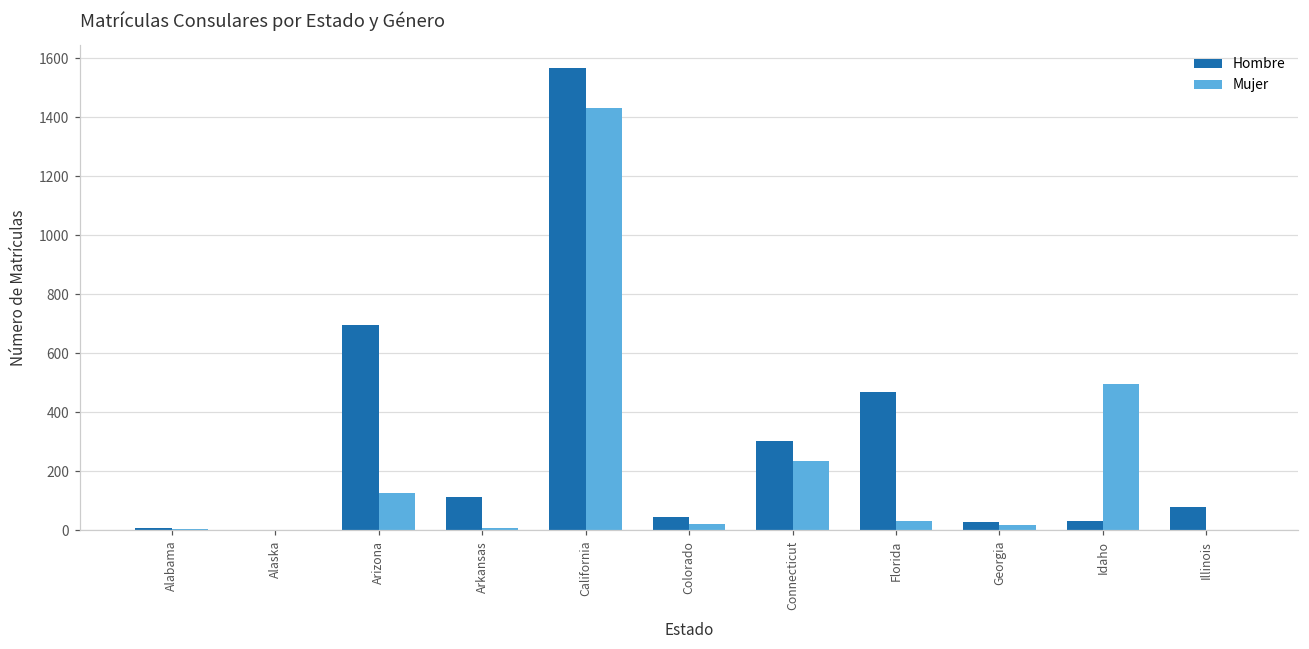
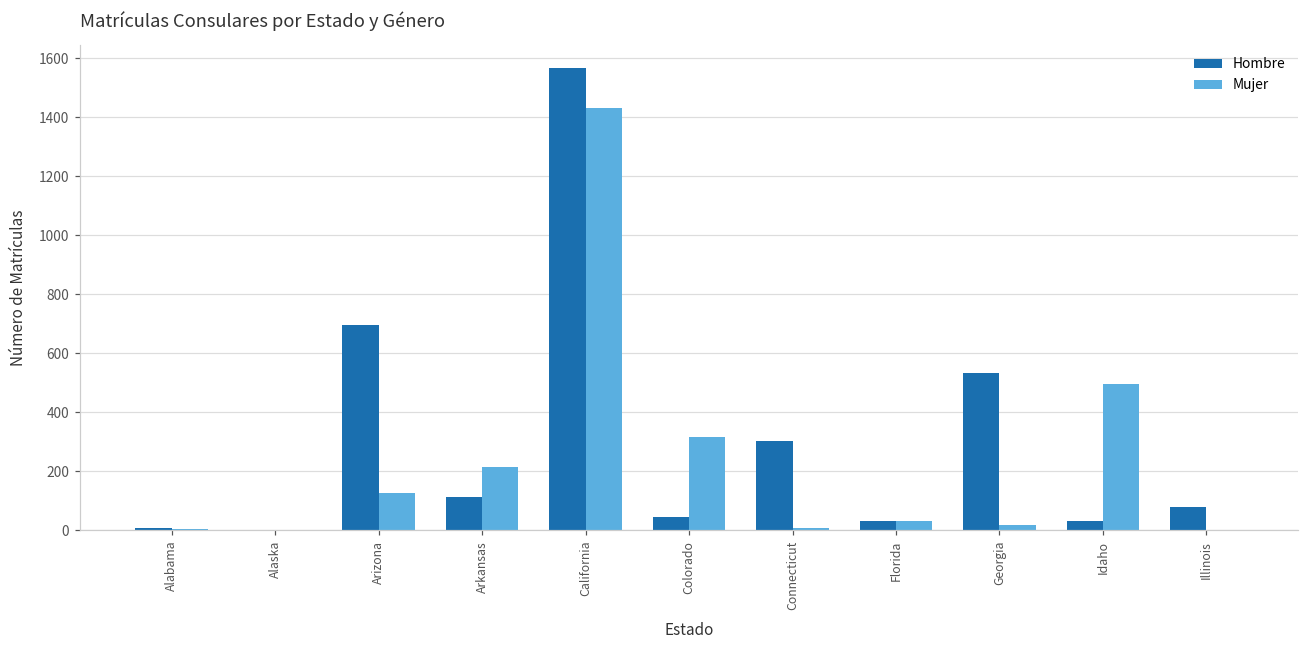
Mujer, Arkansas: 10 -> 210
Mujer, Colorado: 20 -> 320
Mujer, Connecticut: 230 -> 10
Hombre, Florida: 470 -> 30
Hombre, Georgia: 30 -> 530
